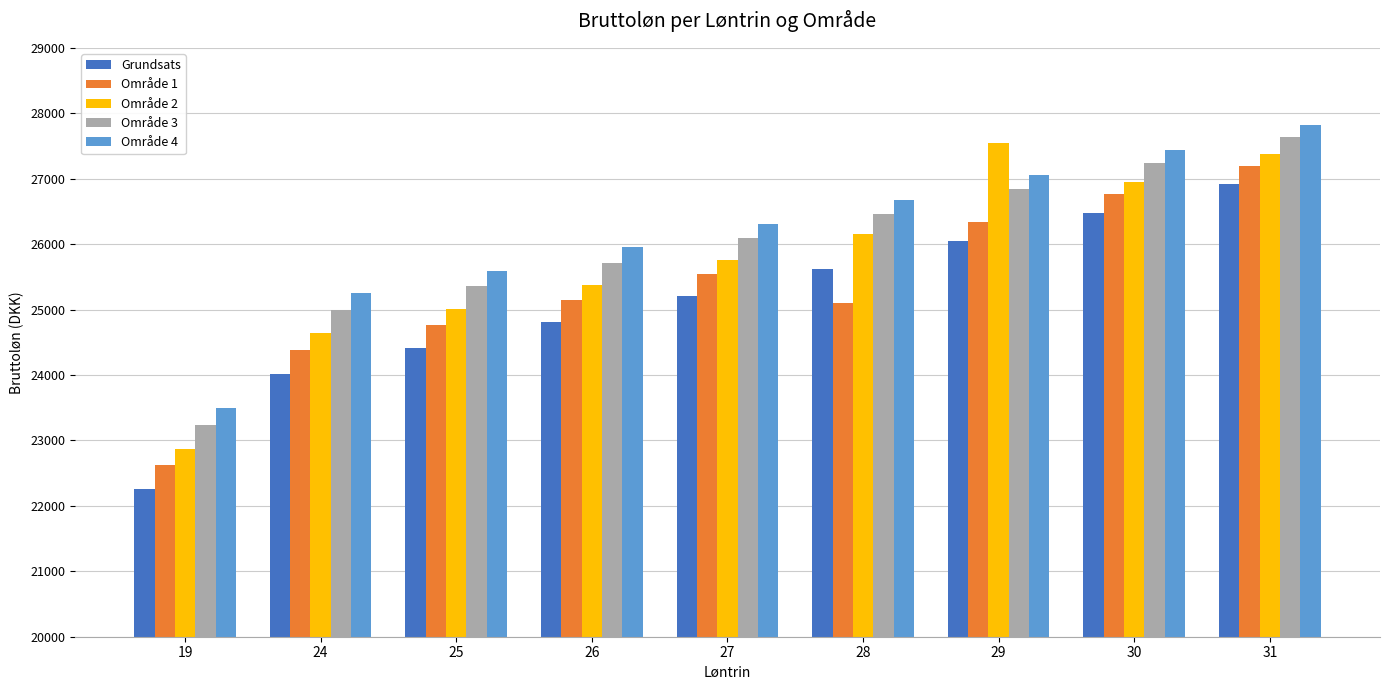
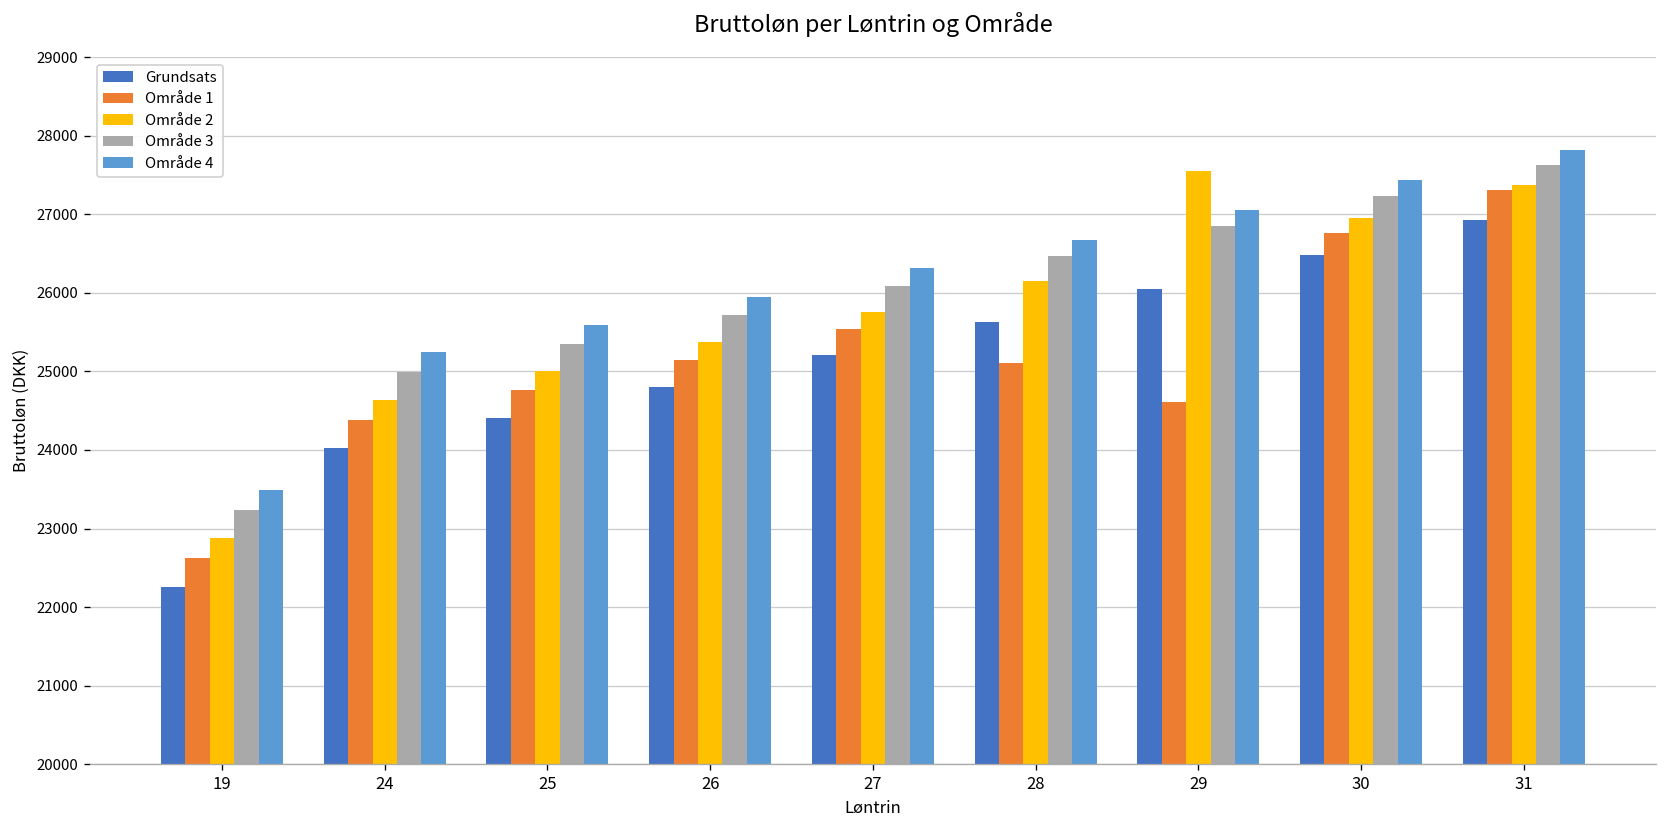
Område 1, 29: 26300 -> 24600
Område 1, 31: 27200 -> 27300
